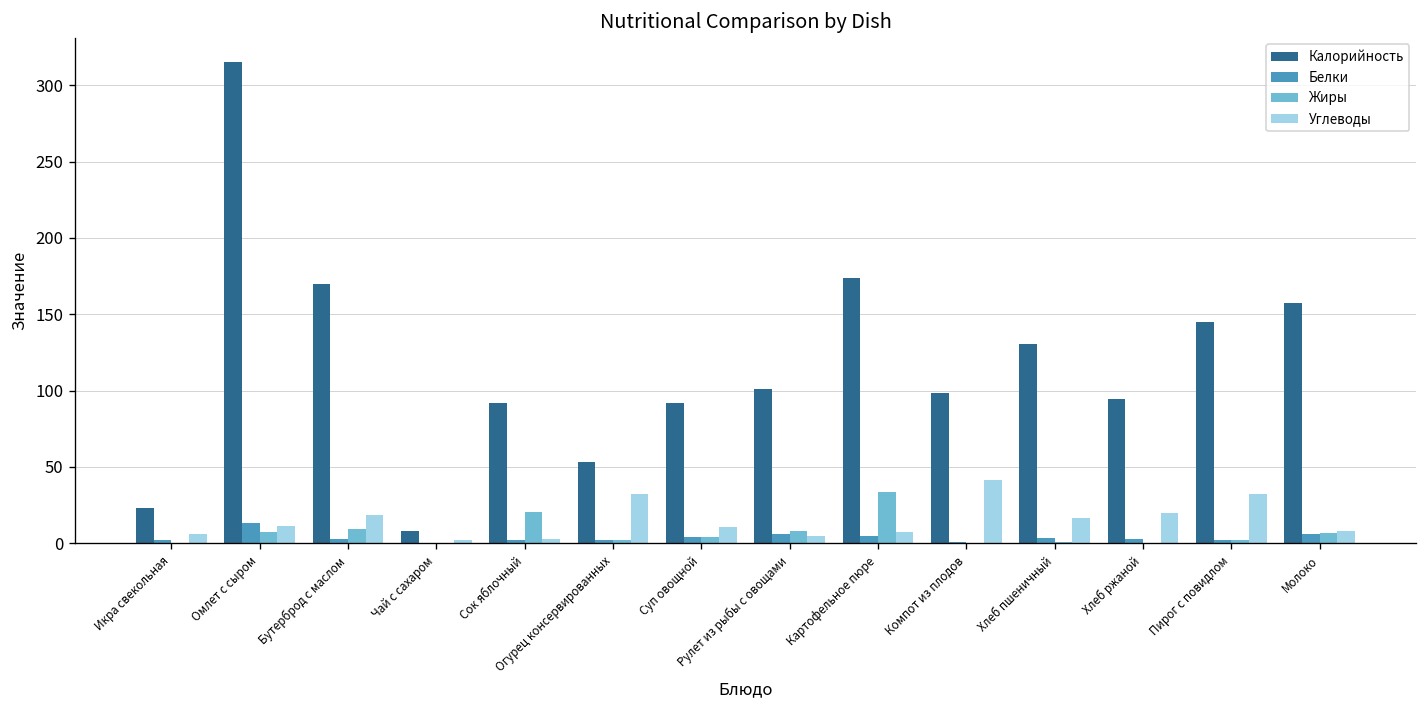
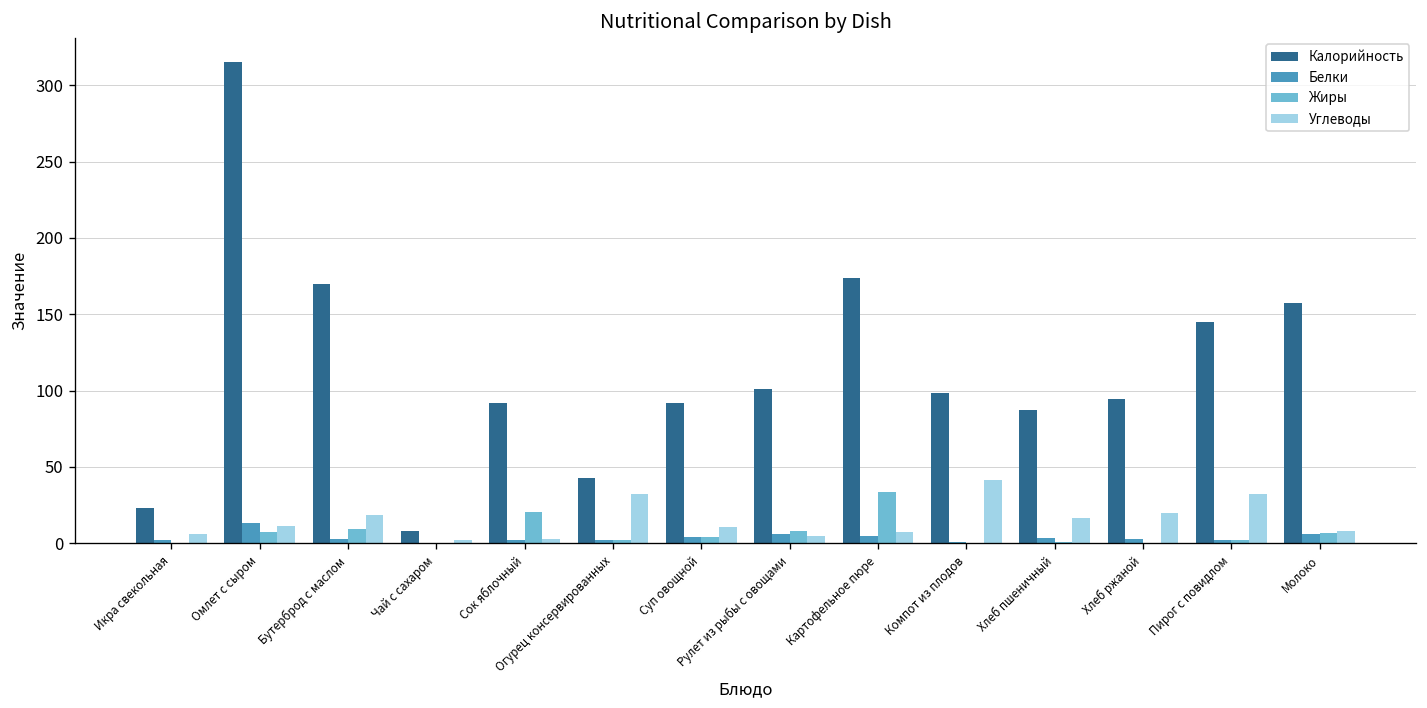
Калорийность, Огурец консервированных: 53 -> 43
Калорийность, Хлеб пшеничный: 131 -> 87
